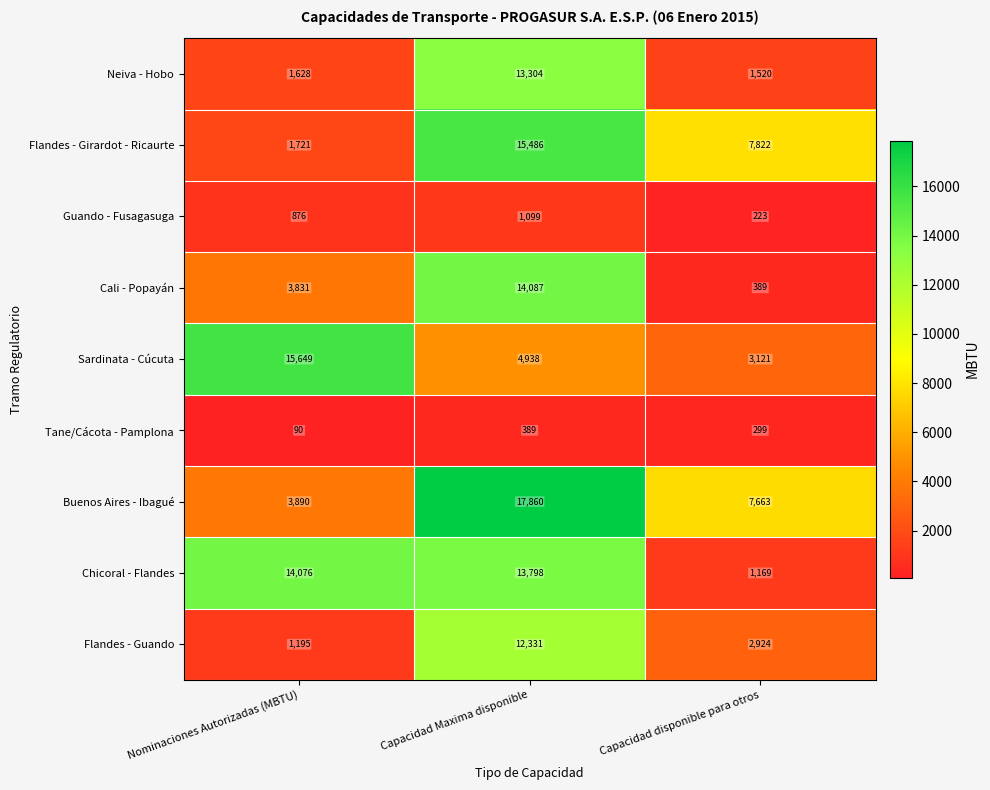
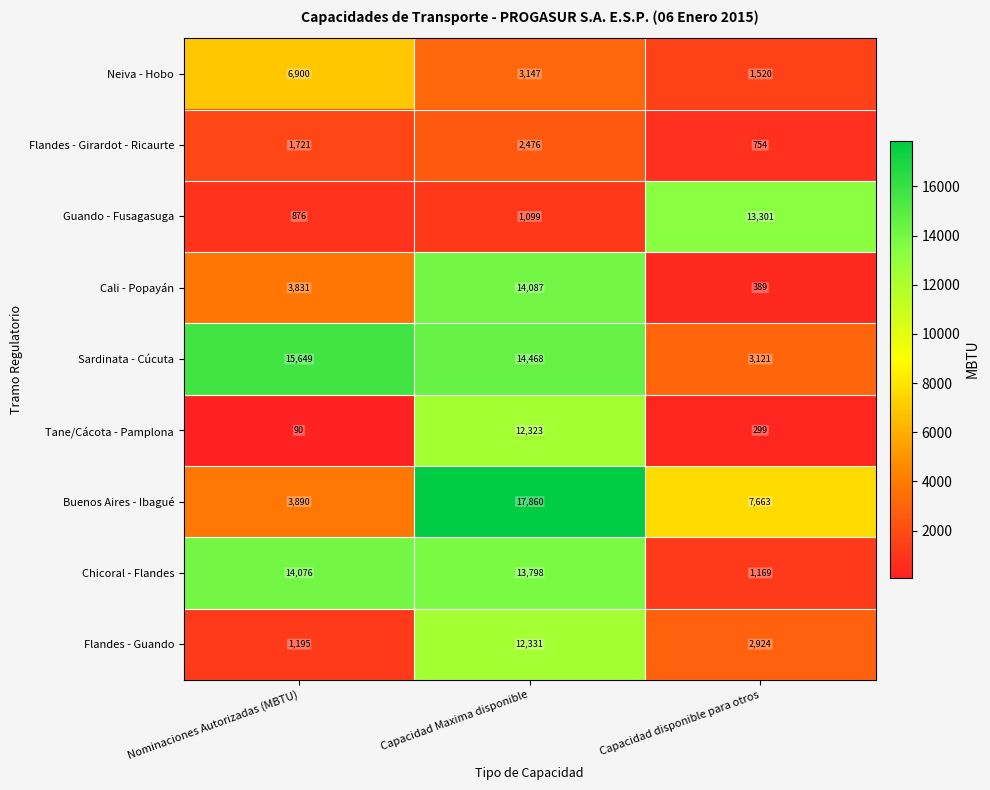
Neiva - Hobo, Nominaciones Autorizadas (MBTU): 1,628 -> 6,900
Neiva - Hobo, Capacidad Maxima disponible: 13,304 -> 3,147
Flandes - Girardot - Ricaurte, Capacidad Maxima disponible: 15,486 -> 2,476
Flandes - Girardot - Ricaurte, Capacidad disponible para otros: 7,822 -> 754
Guando - Fusagasuga, Capacidad disponible para otros: 223 -> 13,301
Sardinata - Cúcuta, Capacidad Maxima disponible: 4,938 -> 14,468
Tane/Cácota - Pamplona, Capacidad Maxima disponible: 389 -> 12,323
